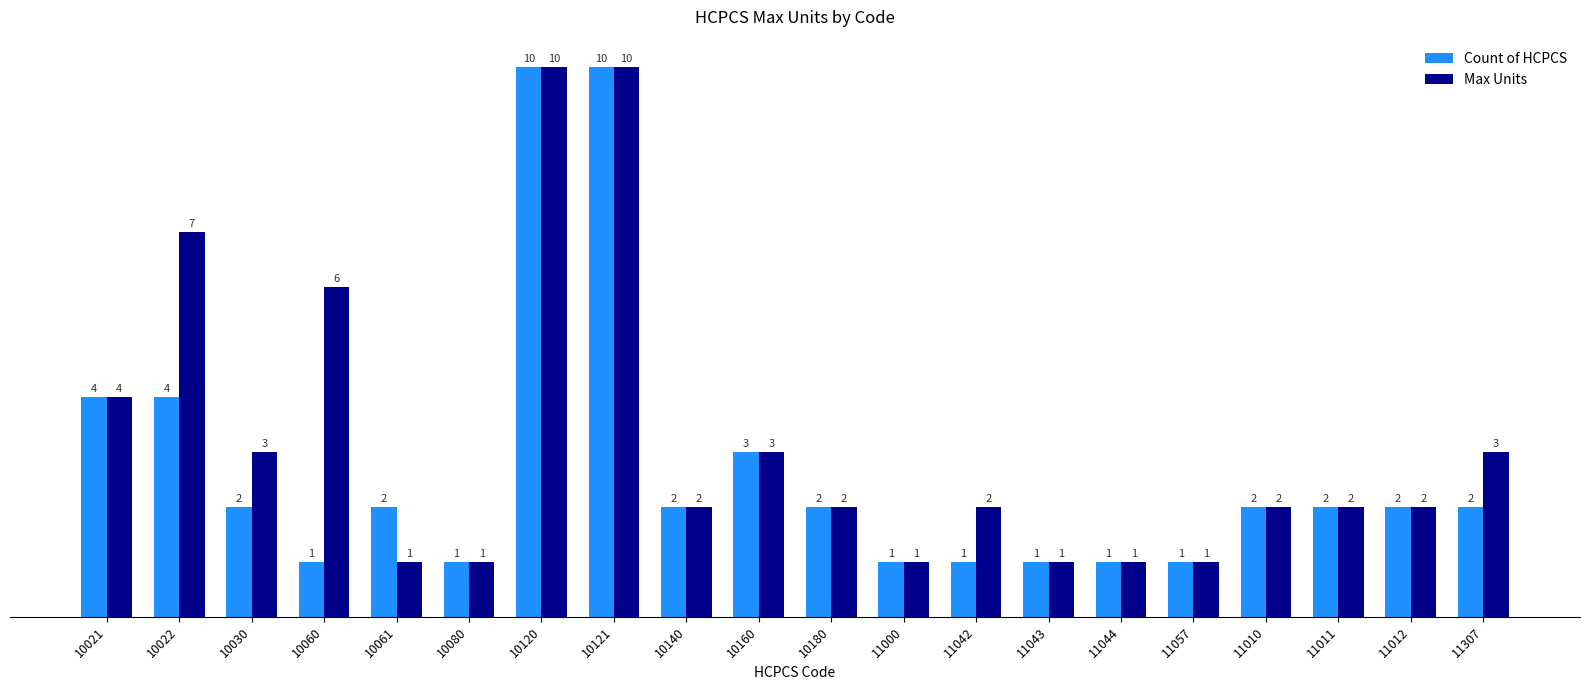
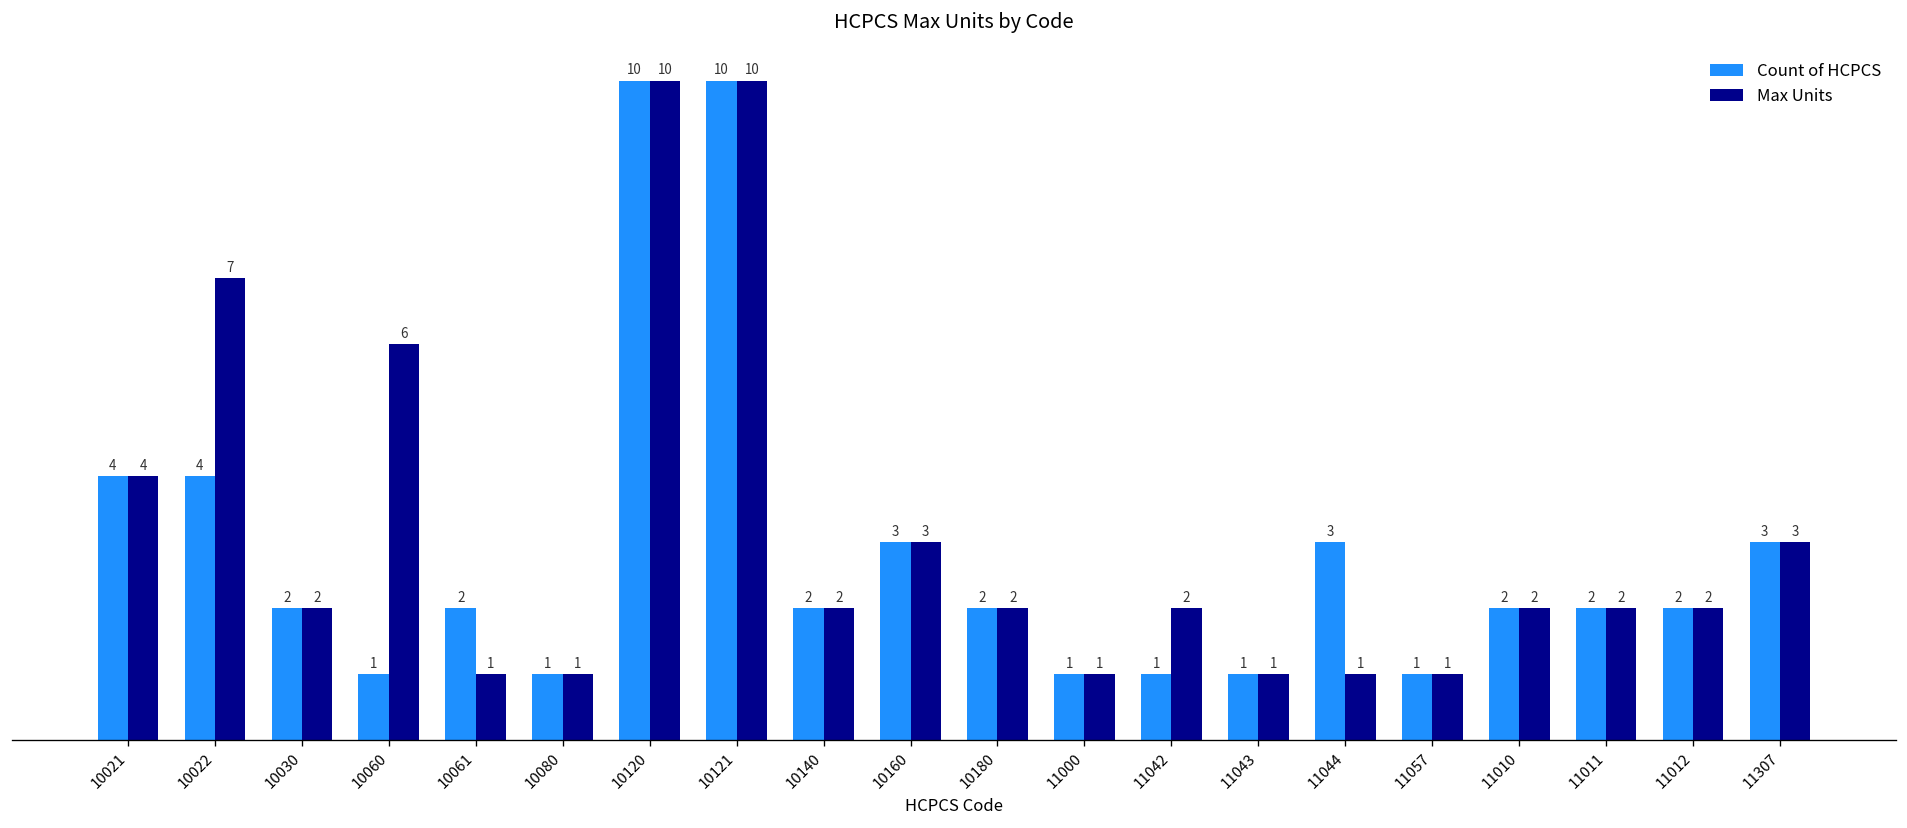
Max Units, 10030: 3 -> 2
Count of HCPCS, 11044: 1 -> 3
Count of HCPCS, 11307: 2 -> 3
